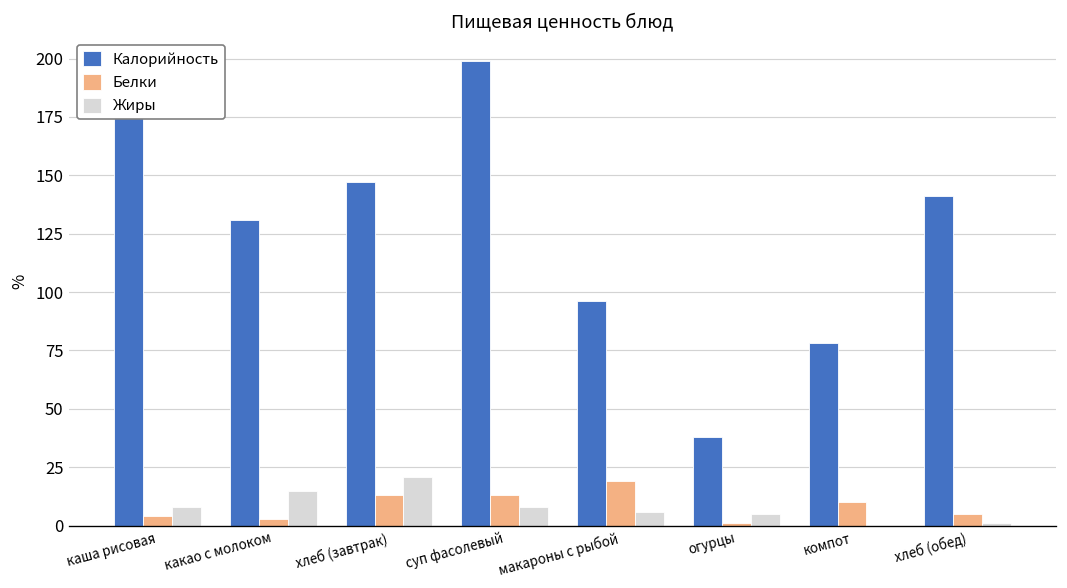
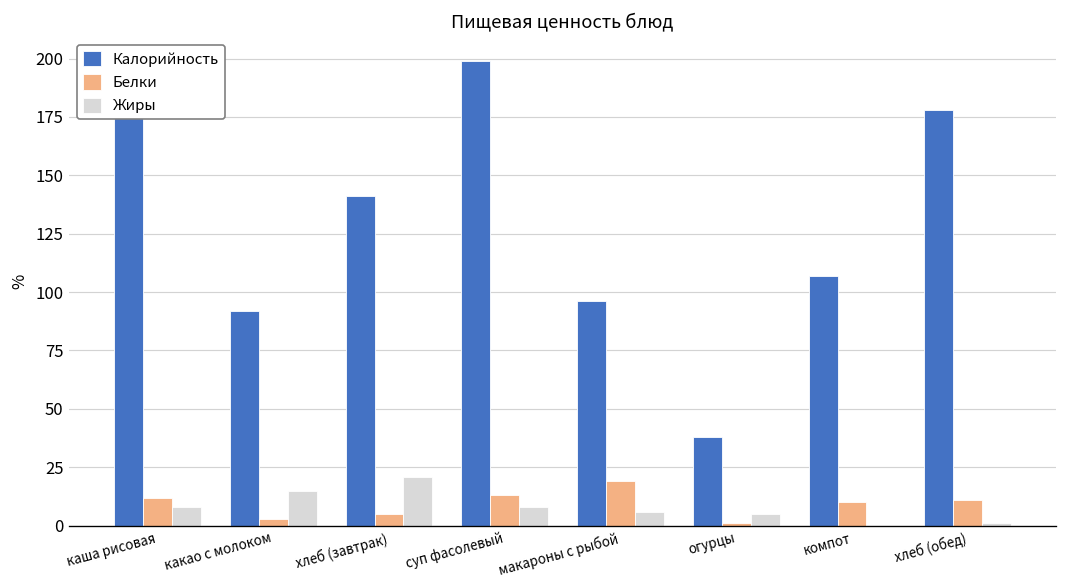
Белки, каша рисовая: 4 -> 12
Калорийность, какао с молоком: 131 -> 92
Калорийность, хлеб (завтрак): 147 -> 141
Белки, хлеб (завтрак): 13 -> 5
Калорийность, компот: 78 -> 107
Калорийность, хлеб (обед): 141 -> 178
Белки, хлеб (обед): 5 -> 11
